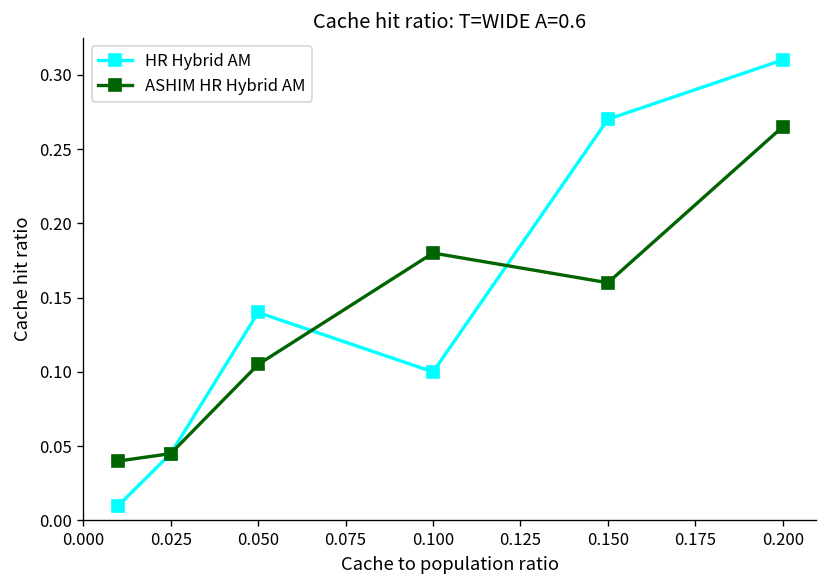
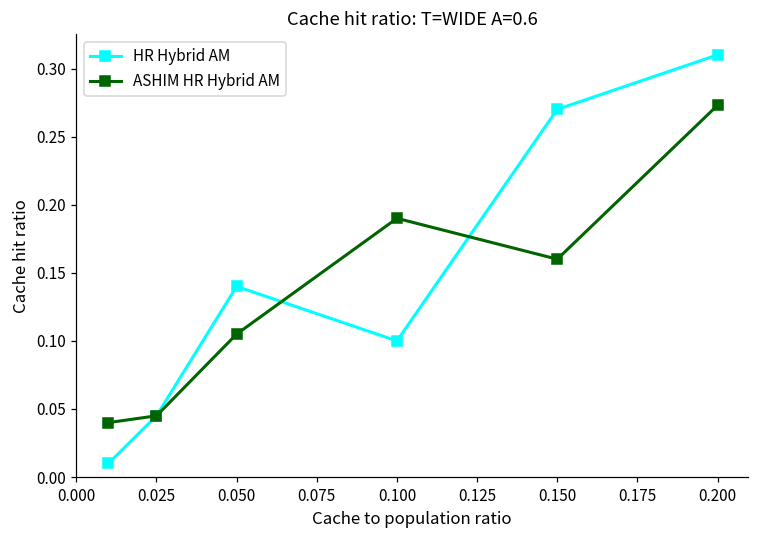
ASHIM HR Hybrid AM, 0.100: 0.18 -> 0.19
ASHIM HR Hybrid AM, 0.200: 0.265 -> 0.273
